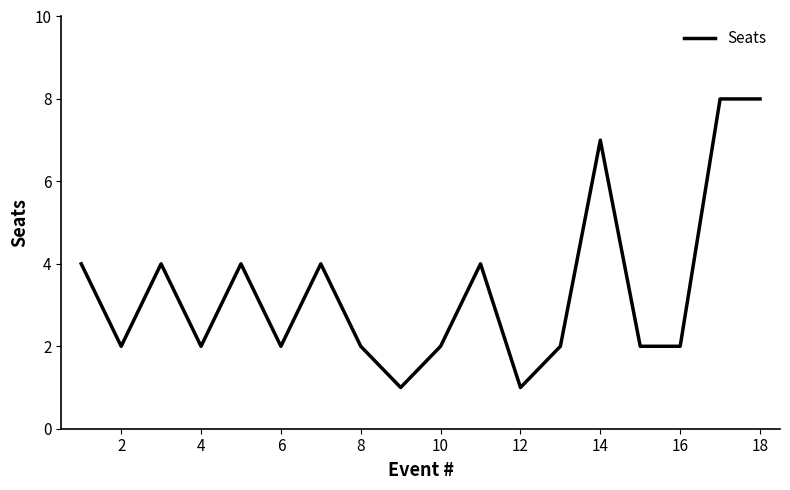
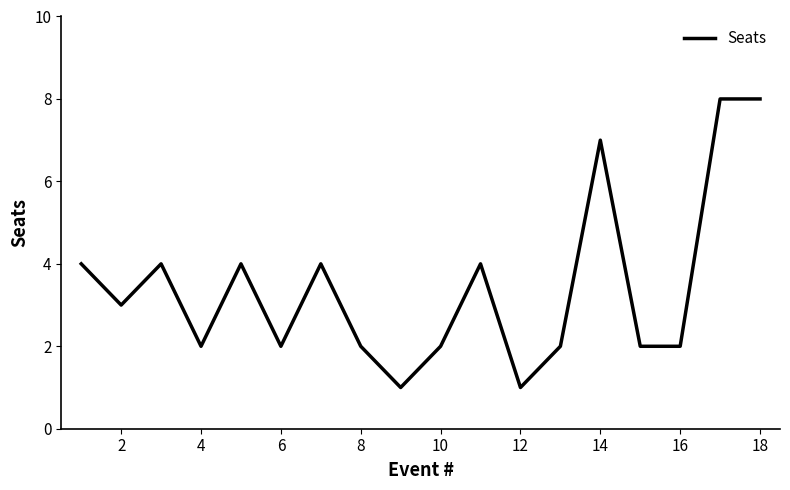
2: 2 -> 3
